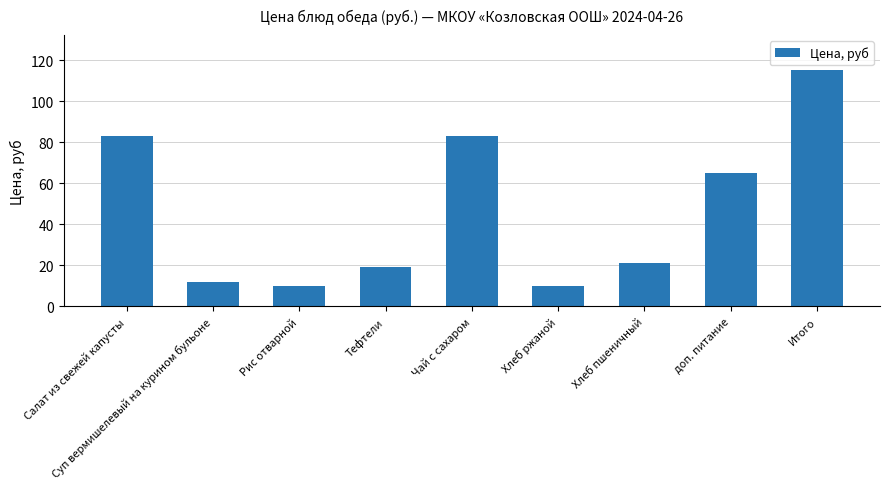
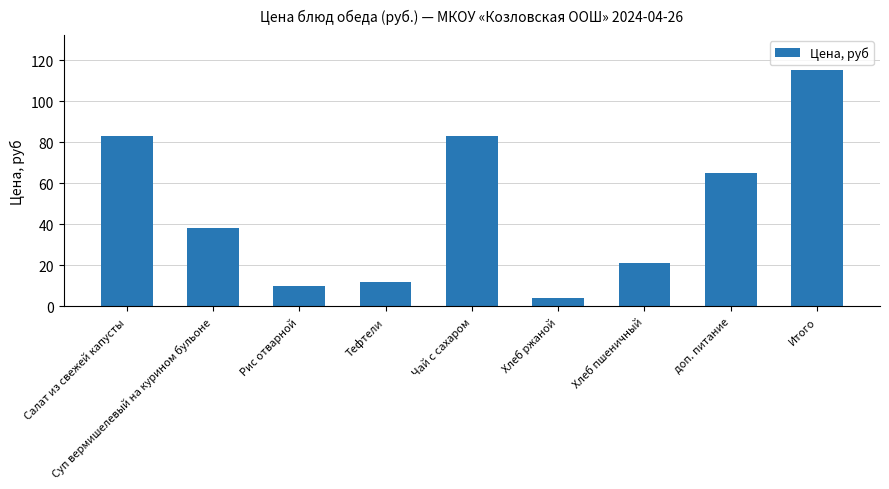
Суп вермишелевый на курином бульоне: 12 -> 38
Тефтели: 19 -> 12
Хлеб ржаной: 10 -> 4
